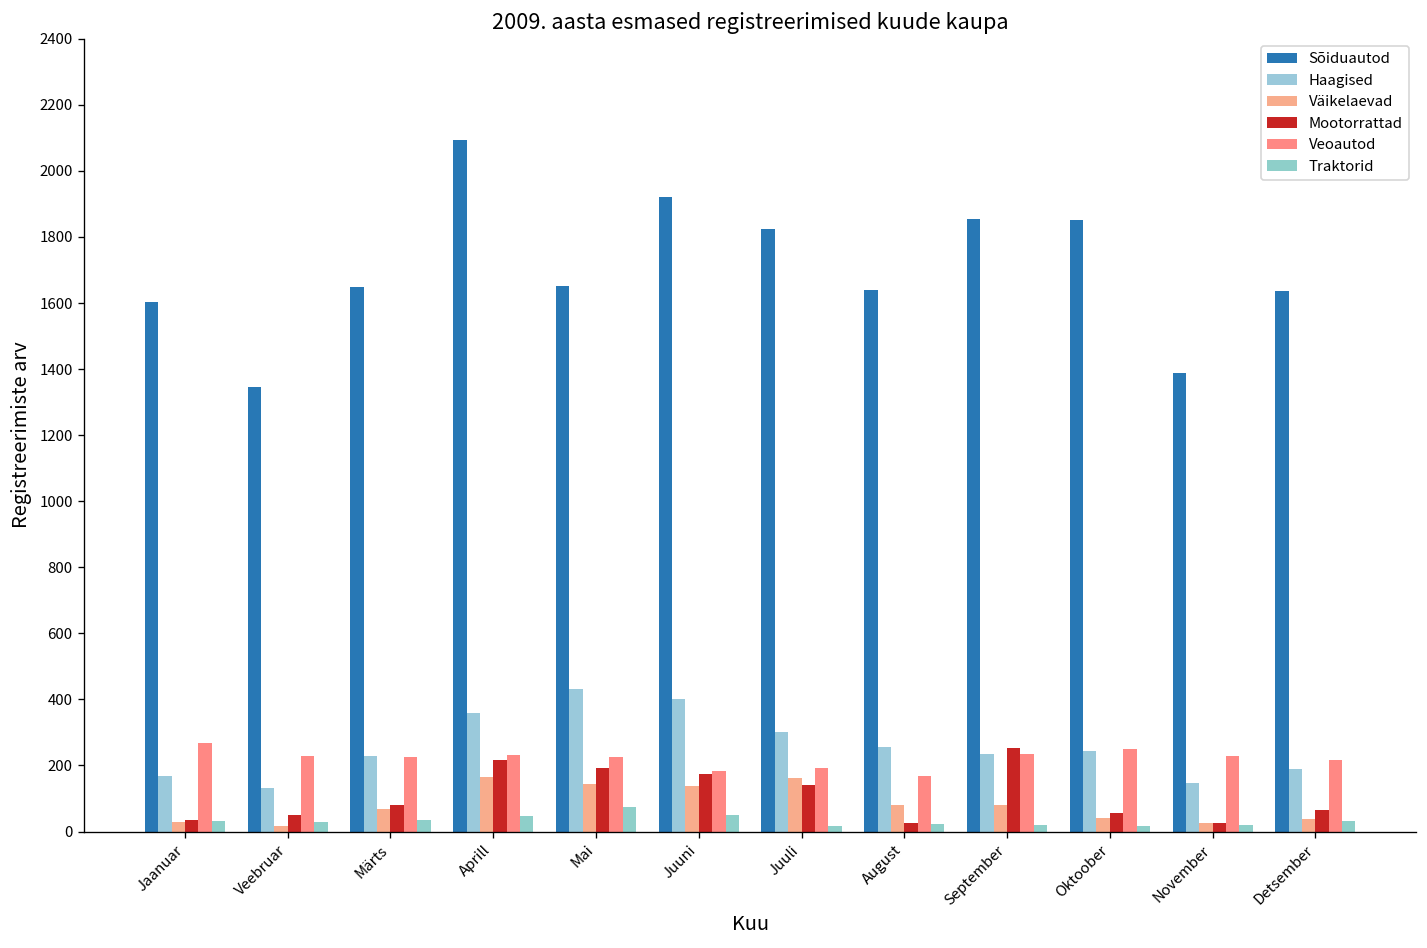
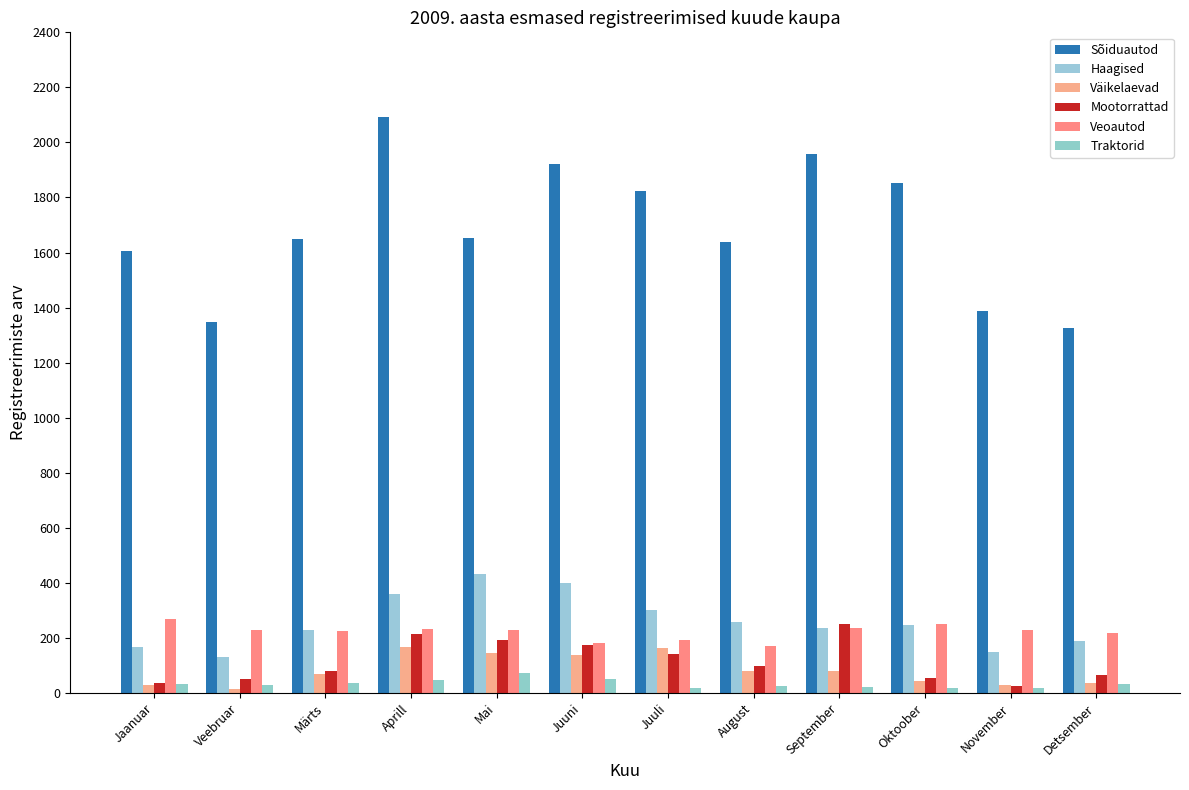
Mootorrattad, August: 30 -> 100
Sõiduautod, September: 1850 -> 1960
Sõiduautod, Detsember: 1640 -> 1320
